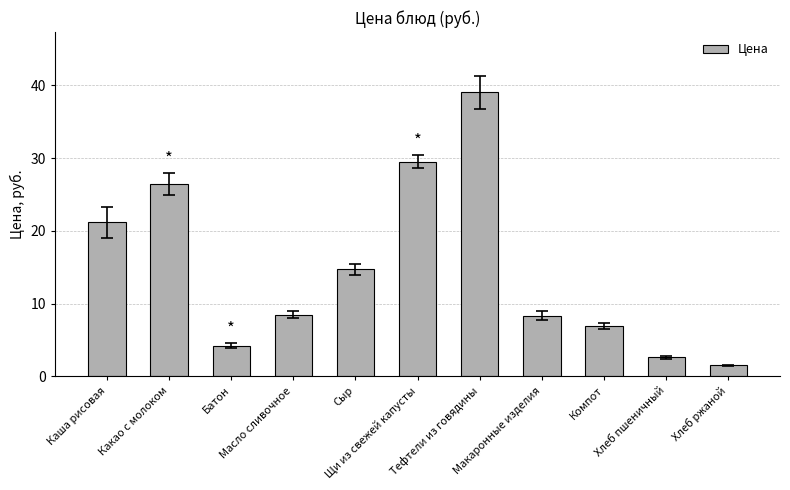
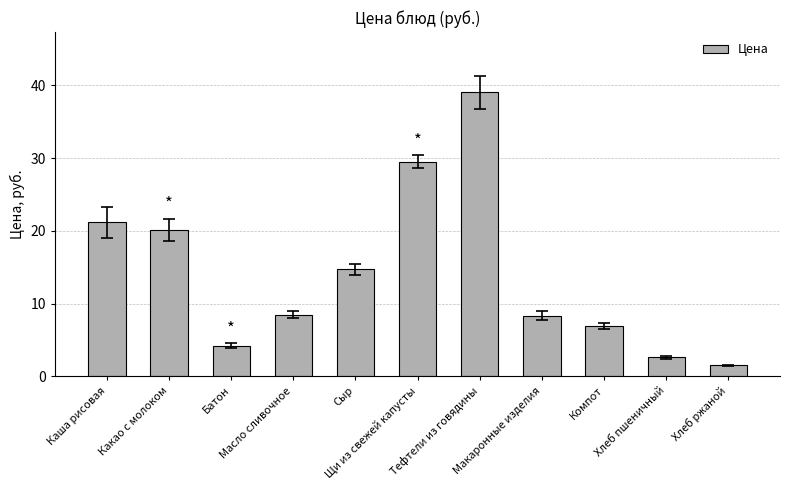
Цена, Какао с молоком: 26 -> 20
